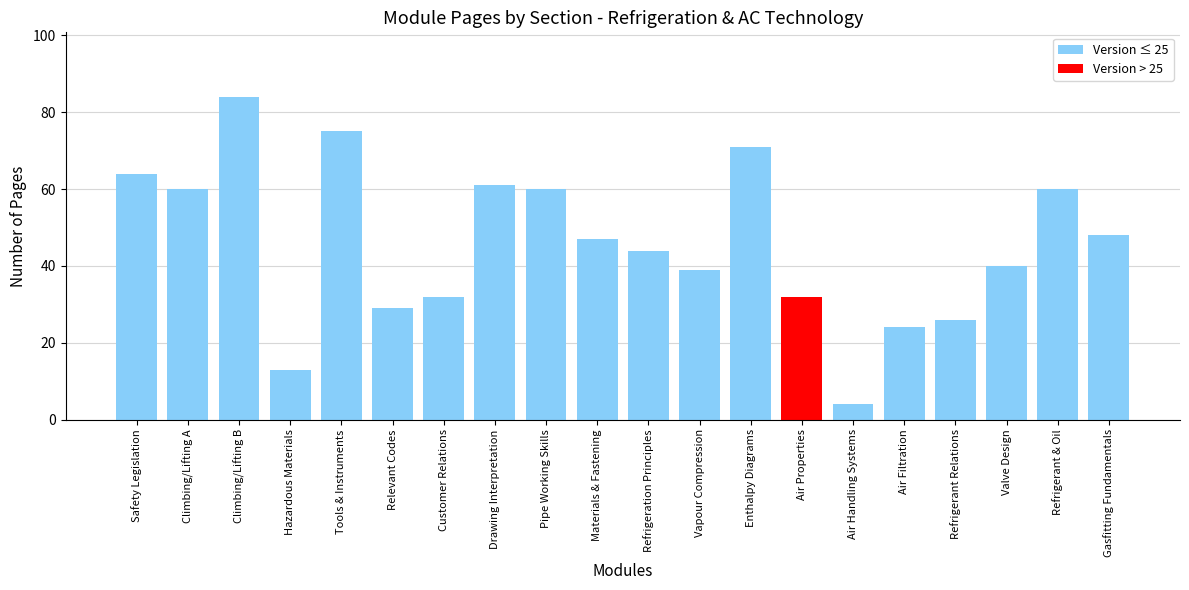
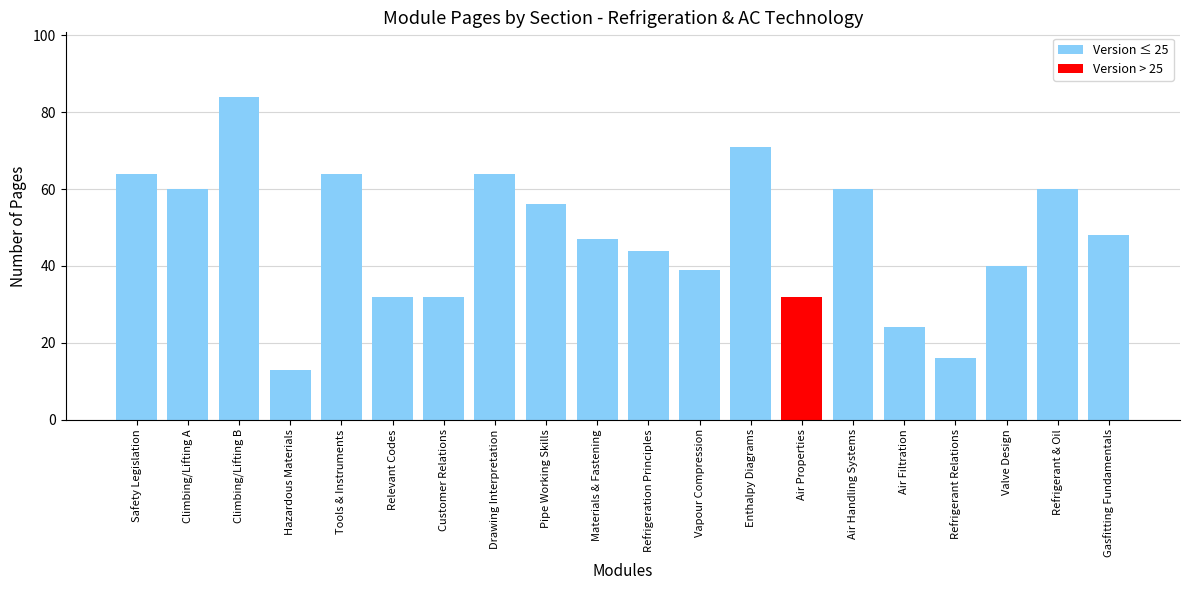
Tools & Instruments: 75 -> 64
Relevant Codes: 29 -> 32
Drawing Interpretation: 61 -> 64
Pipe Working Skills: 60 -> 56
Air Handling Systems: 4 -> 60
Refrigerant Relations: 26 -> 16
